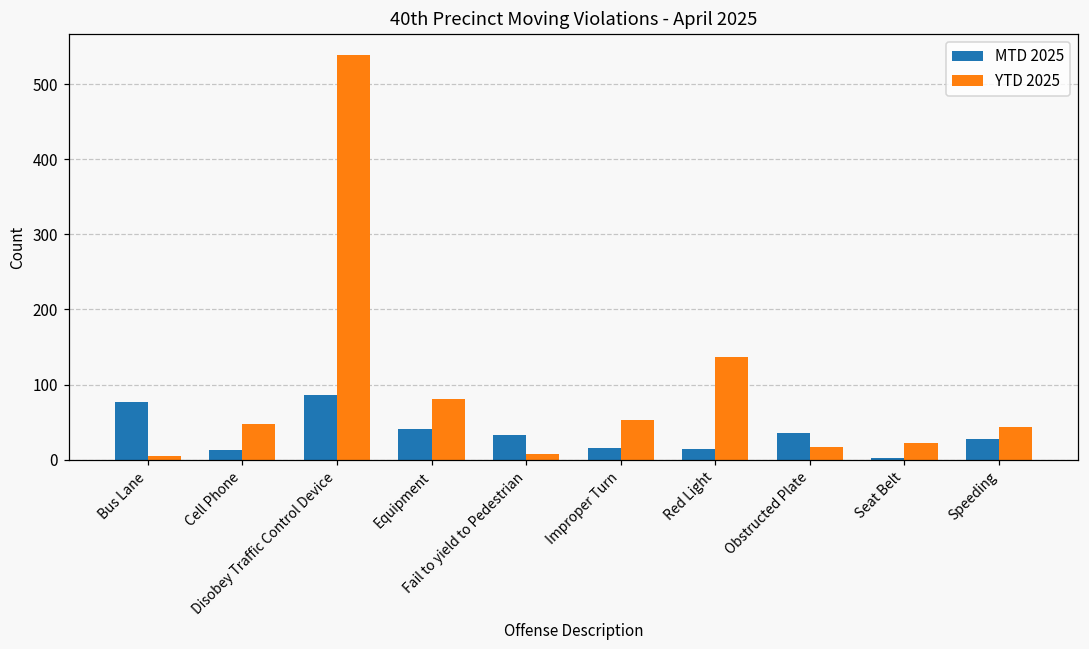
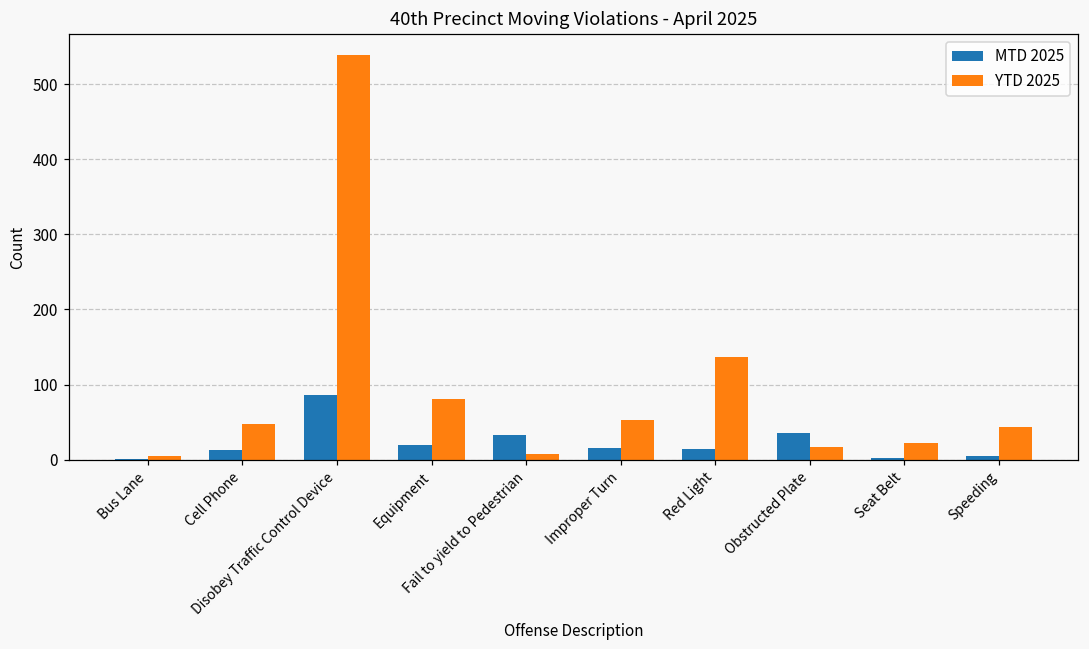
MTD 2025, Bus Lane: 80 -> 0
MTD 2025, Equipment: 40 -> 20
MTD 2025, Speeding: 30 -> 10
